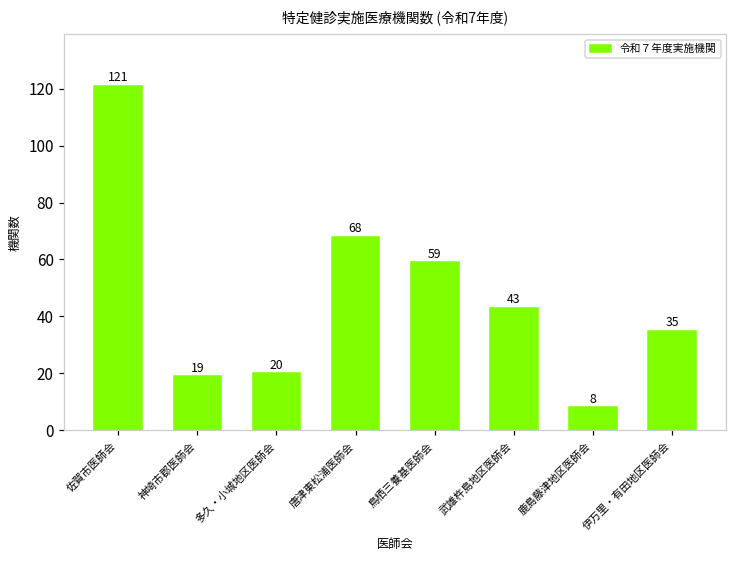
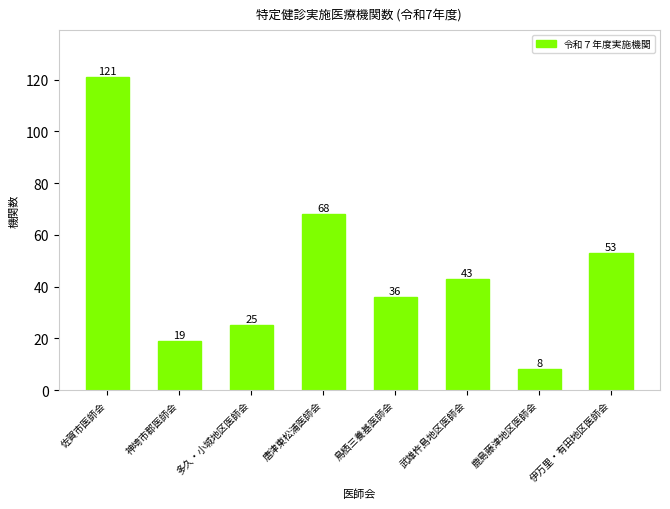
多久・小城地区医師会: 20 -> 25
鳥栖三養基医師会: 59 -> 36
伊万里・有田地区医師会: 35 -> 53
